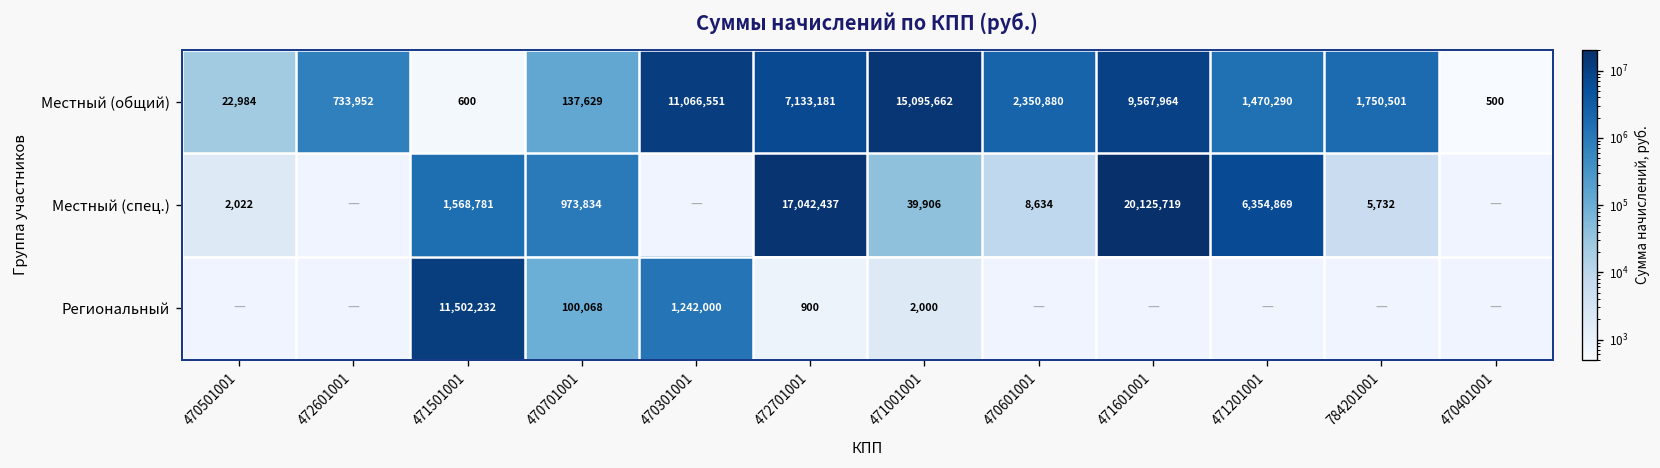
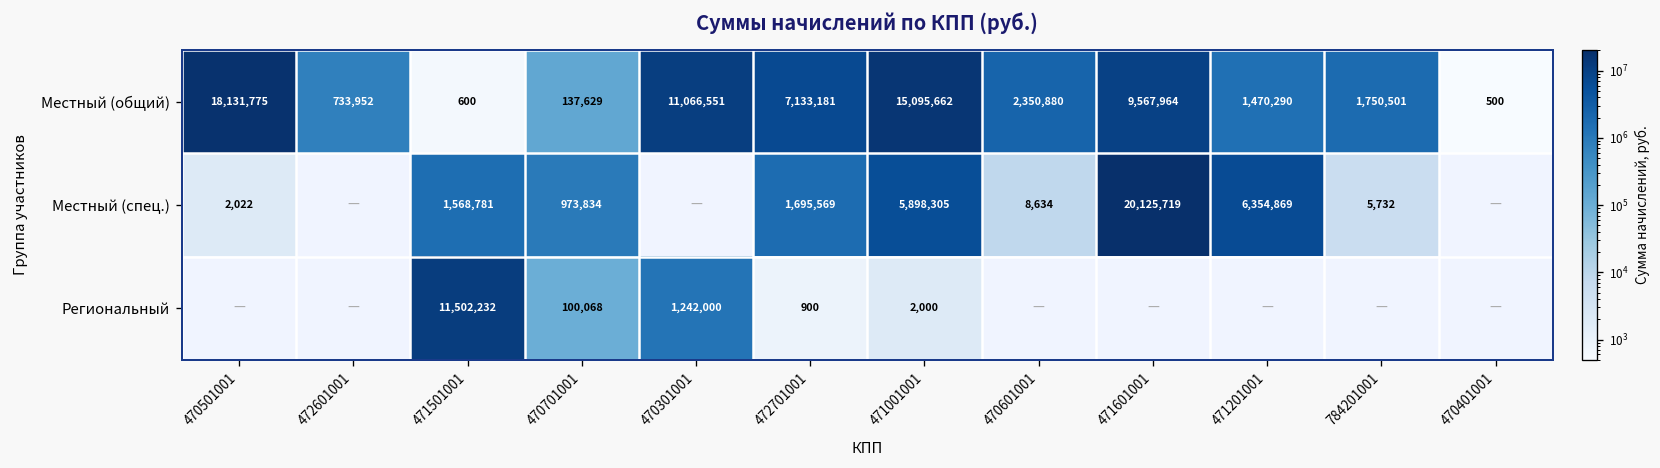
Местный (общий), 470501001: 22,984 -> 18,131,775
Местный (спец.), 472701001: 17,042,437 -> 1,695,569
Местный (спец.), 471001001: 39,906 -> 5,898,305
